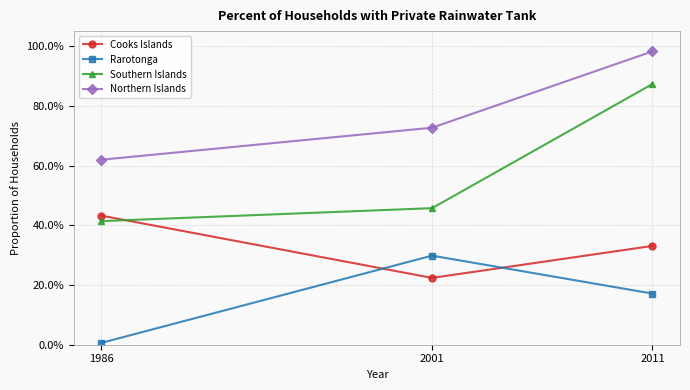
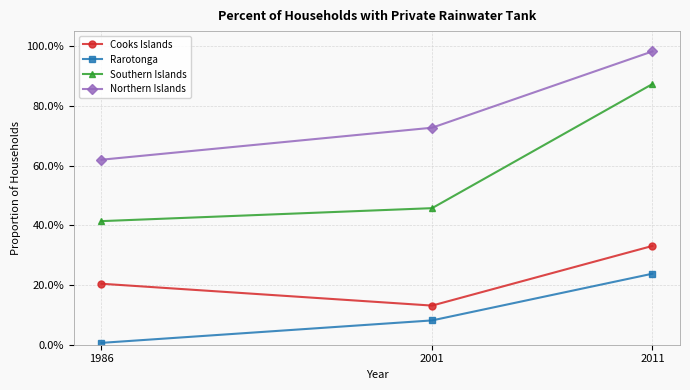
Cooks Islands, 1986: 43% -> 20%
Cooks Islands, 2001: 22% -> 13%
Rarotonga, 2001: 30% -> 8%
Rarotonga, 2011: 17% -> 24%
